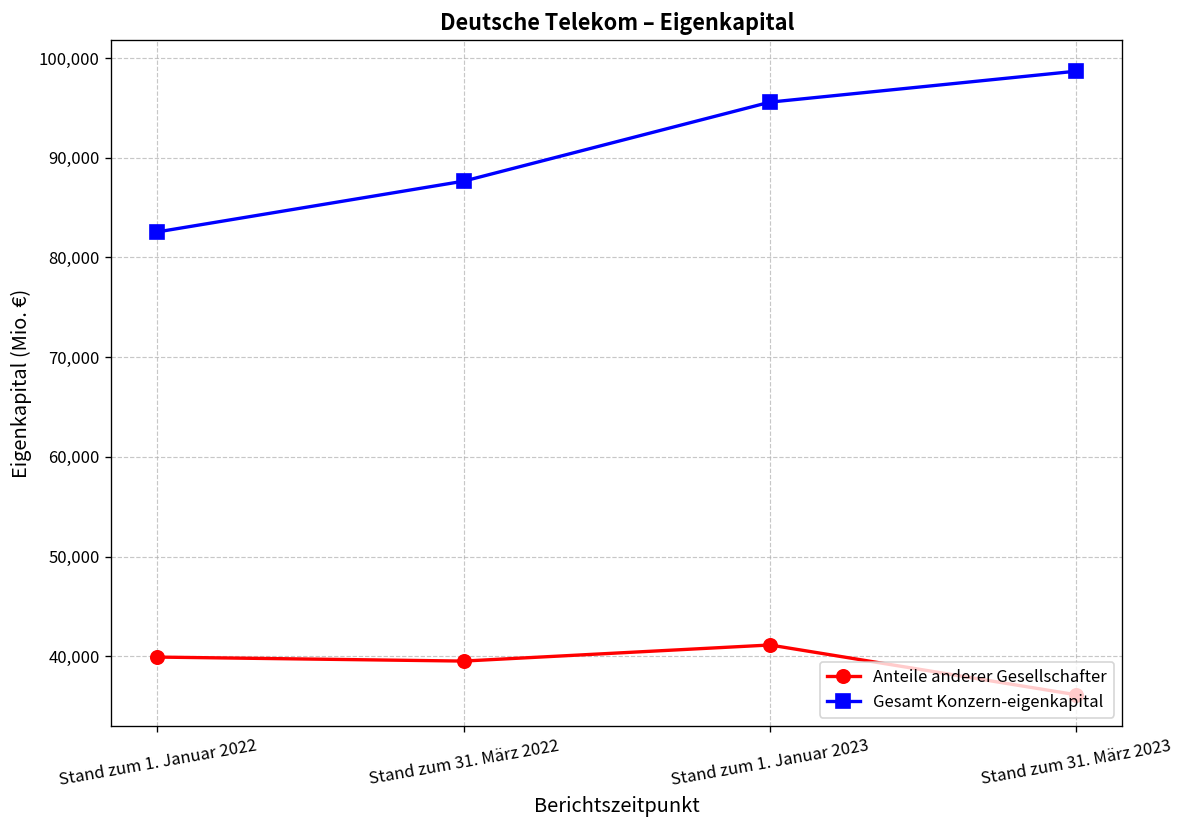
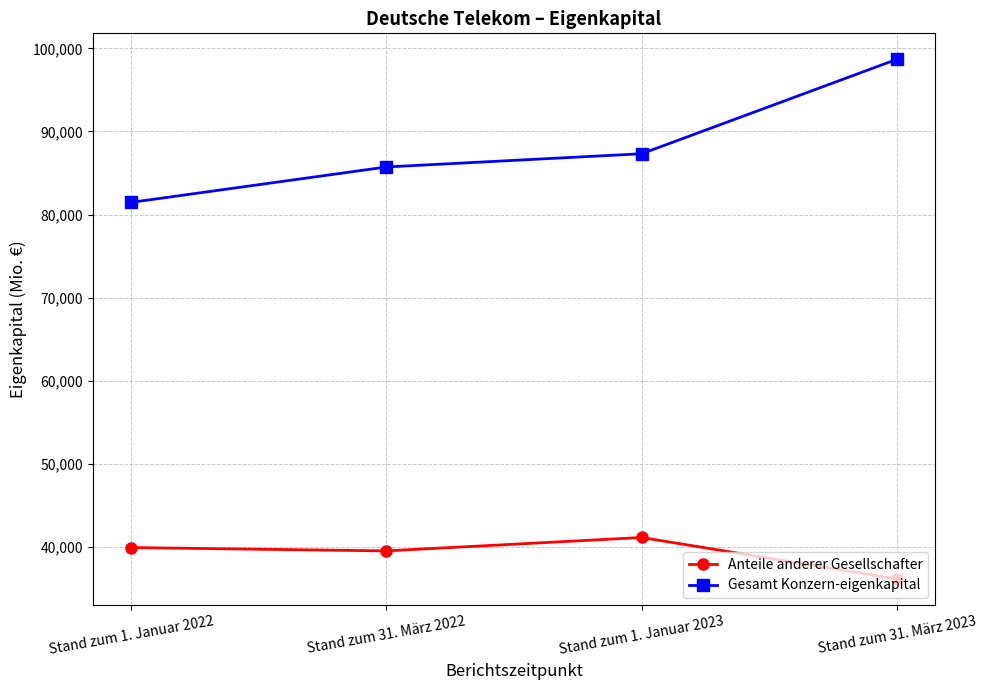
Gesamt Konzern-eigenkapital, Stand zum 1. Januar 2022: 83,000 -> 81,000
Gesamt Konzern-eigenkapital, Stand zum 31. März 2022: 88,000 -> 86,000
Gesamt Konzern-eigenkapital, Stand zum 1. Januar 2023: 96,000 -> 87,000
